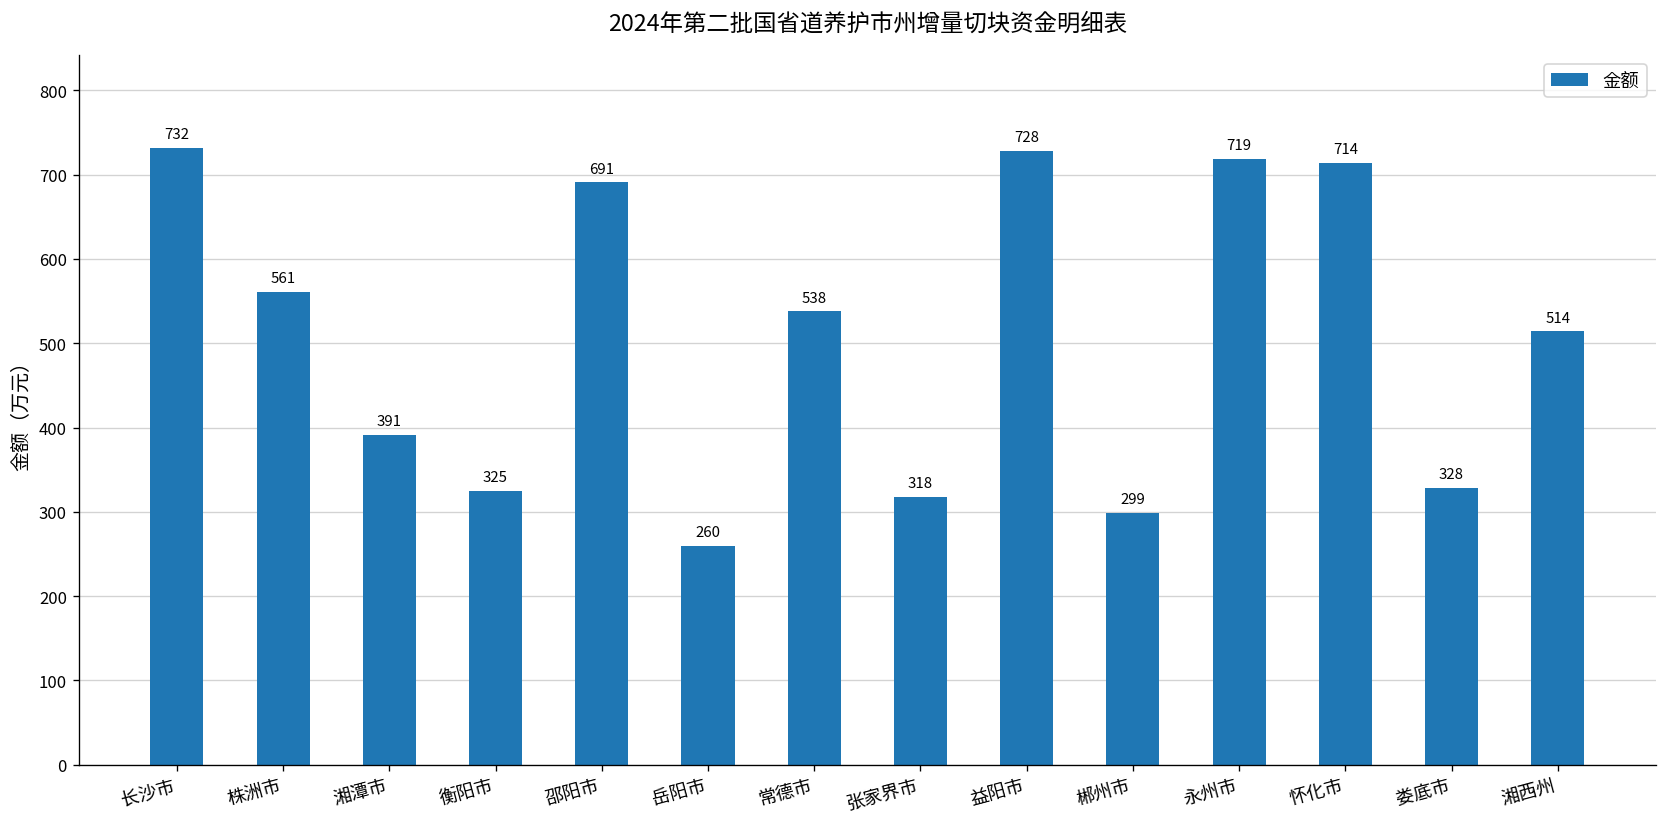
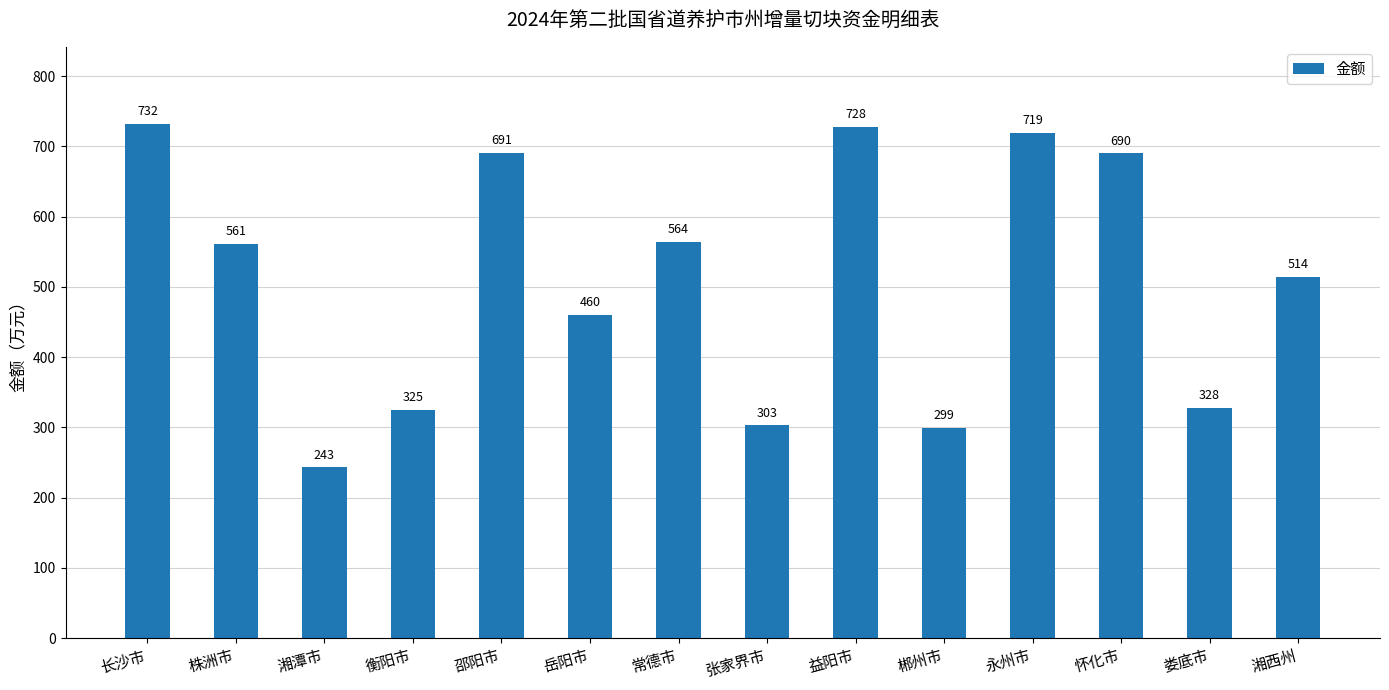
湘潭市: 391 -> 243
岳阳市: 260 -> 460
常德市: 538 -> 564
张家界市: 318 -> 303
怀化市: 714 -> 690
